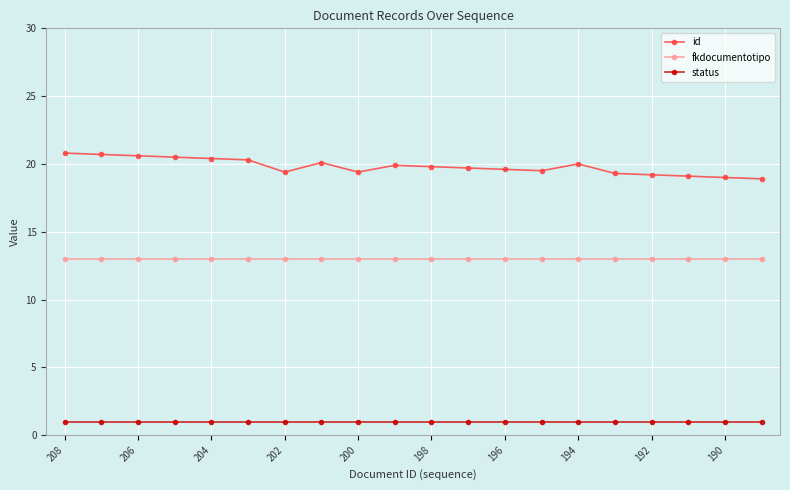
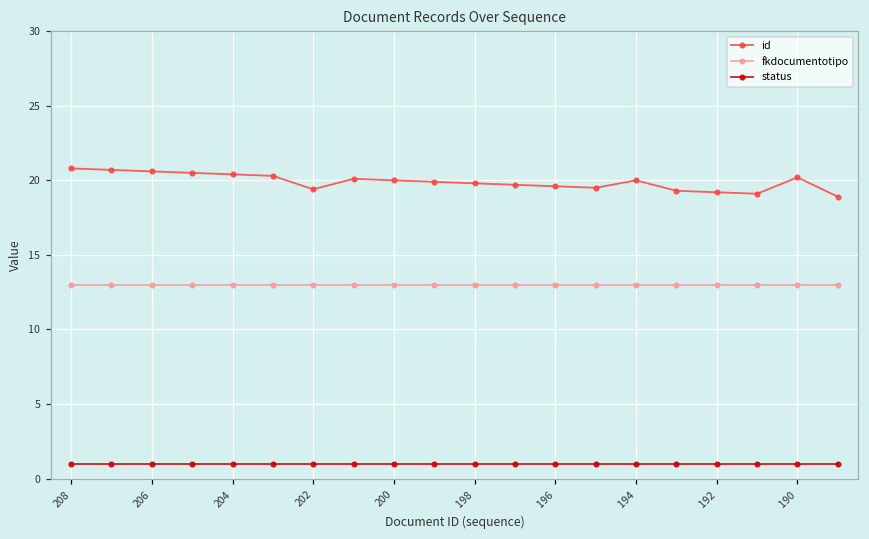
id, 200: 19.4 -> 20.0
id, 190: 19.0 -> 20.2
